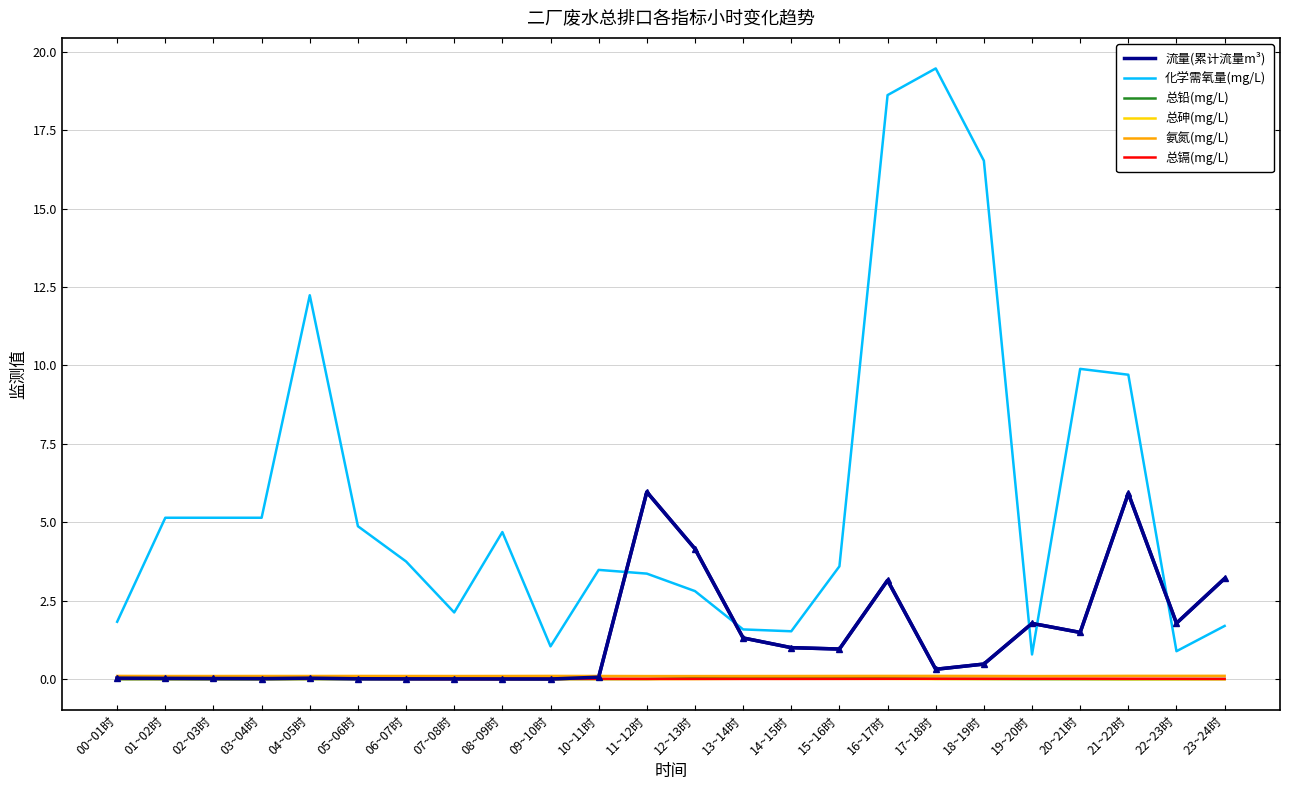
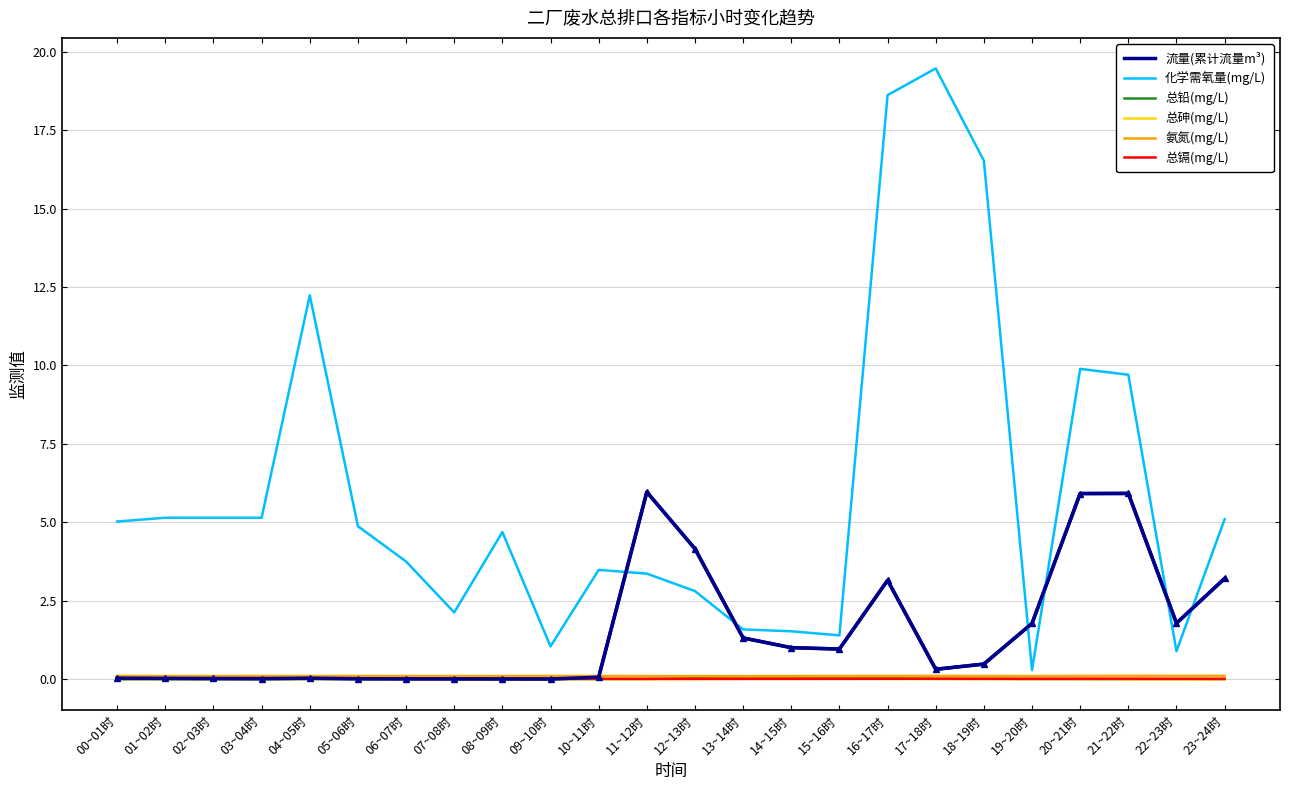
化学需氧量(mg/L), 00~01时: 1.8 -> 5.0
化学需氧量(mg/L), 15~16时: 3.6 -> 1.4
化学需氧量(mg/L), 19~20时: 0.8 -> 0.3
流量(累计流量m³), 20~21时: 1.5 -> 5.9
化学需氧量(mg/L), 23~24时: 1.7 -> 5.1
